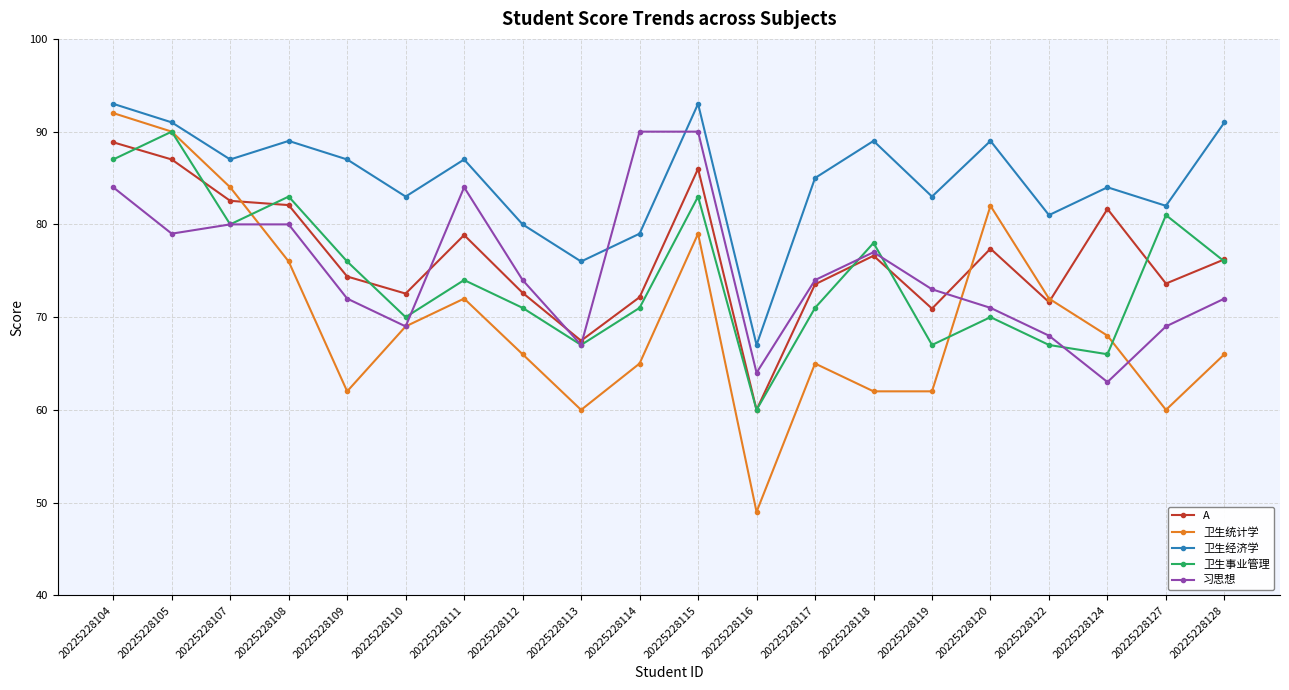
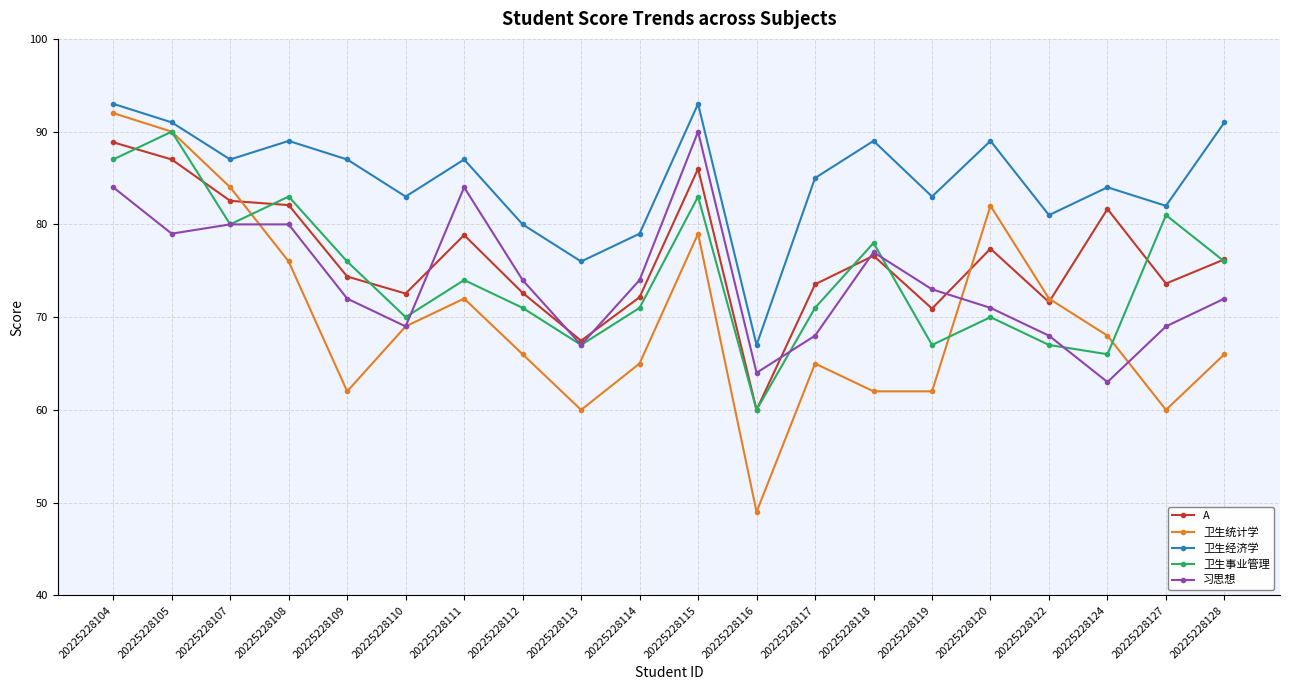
习思想, 20225228114: 90 -> 74
习思想, 20225228117: 74 -> 68
